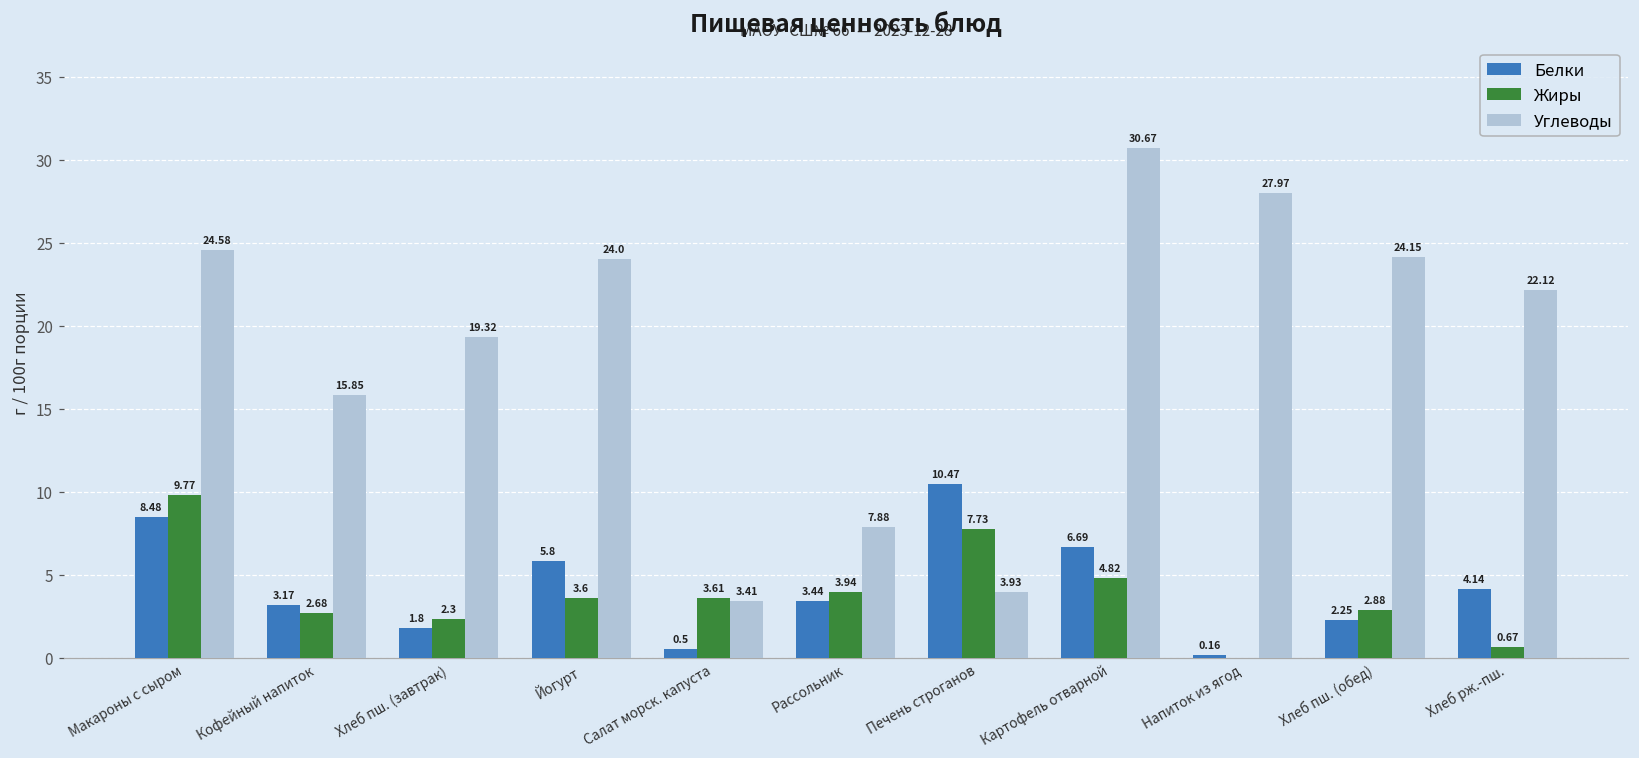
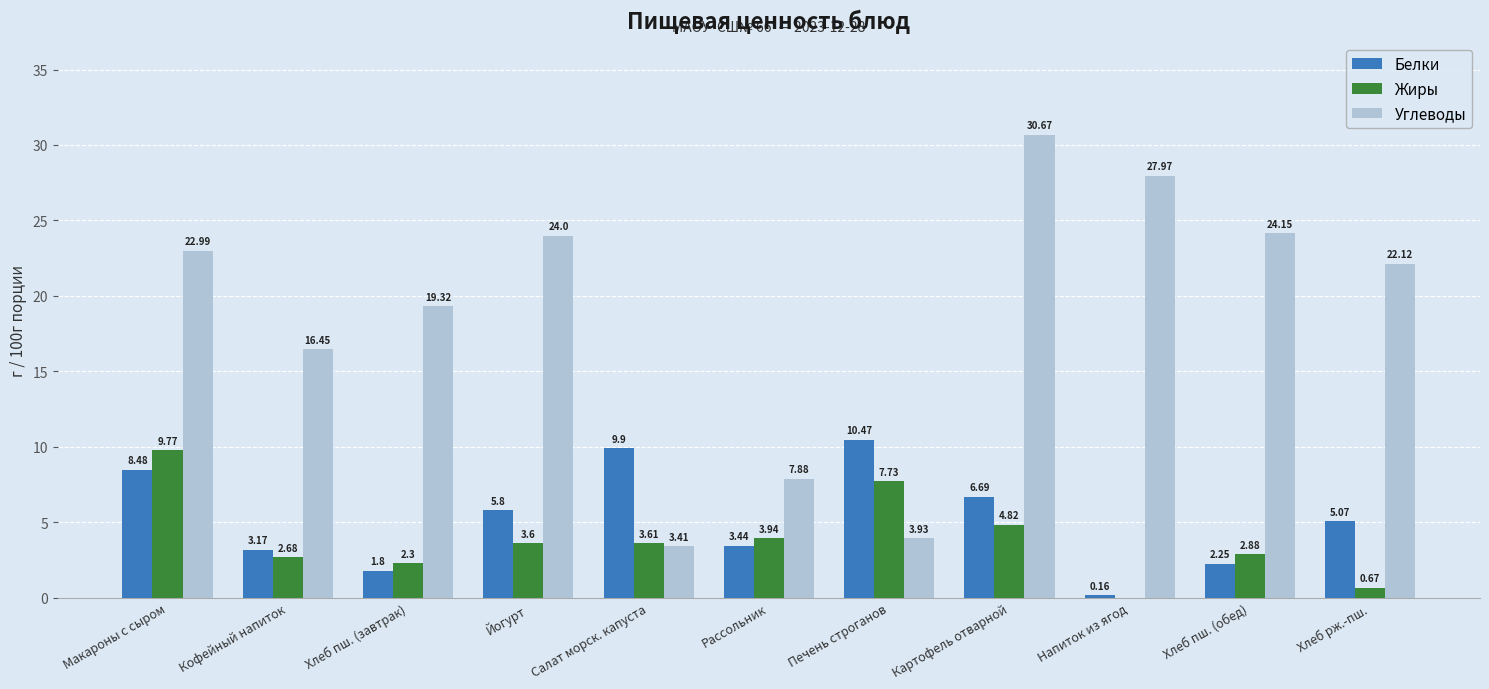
Углеводы, Макароны с сыром: 24.58 -> 22.99
Углеводы, Кофейный напиток: 15.85 -> 16.45
Белки, Салат морск. капуста: 0.5 -> 9.9
Белки, Хлеб рж.-пш.: 4.14 -> 5.07
